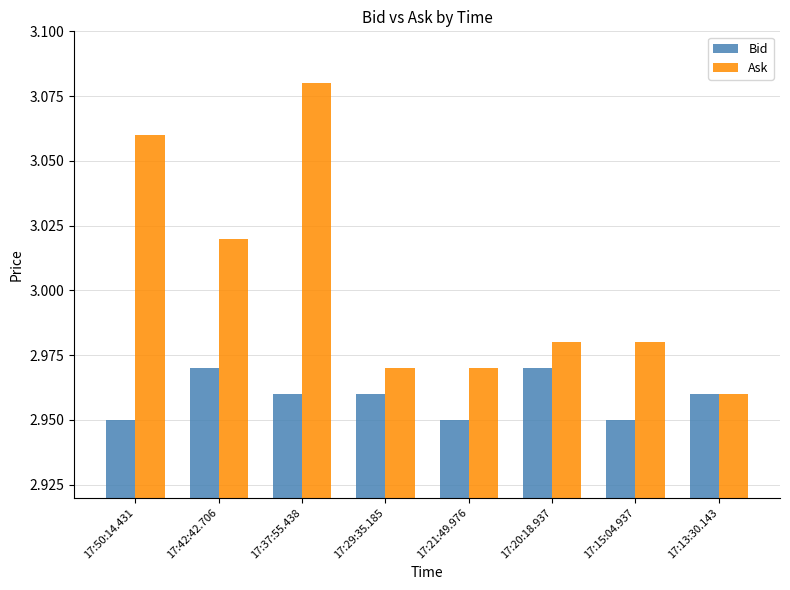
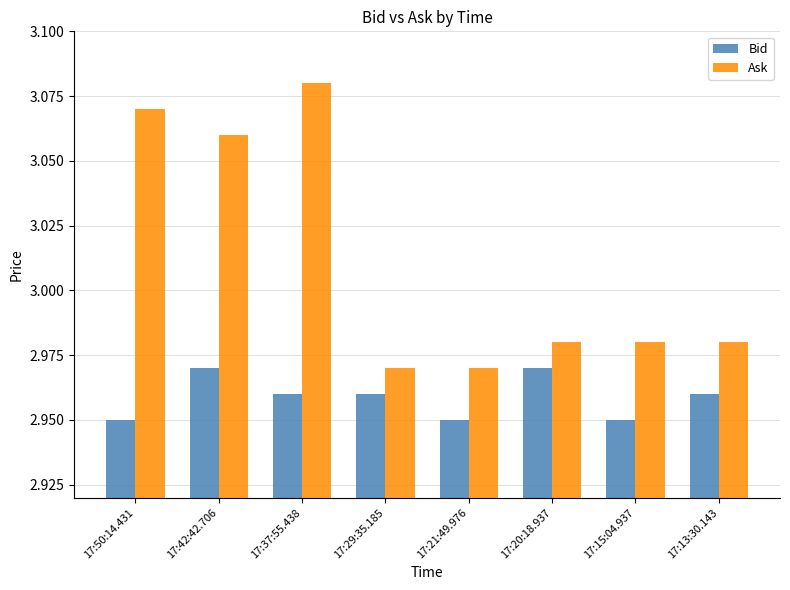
Ask, 17:50:14.431: 3.06 -> 3.07
Ask, 17:42:42.706: 3.02 -> 3.06
Ask, 17:13:30.143: 2.96 -> 2.98
